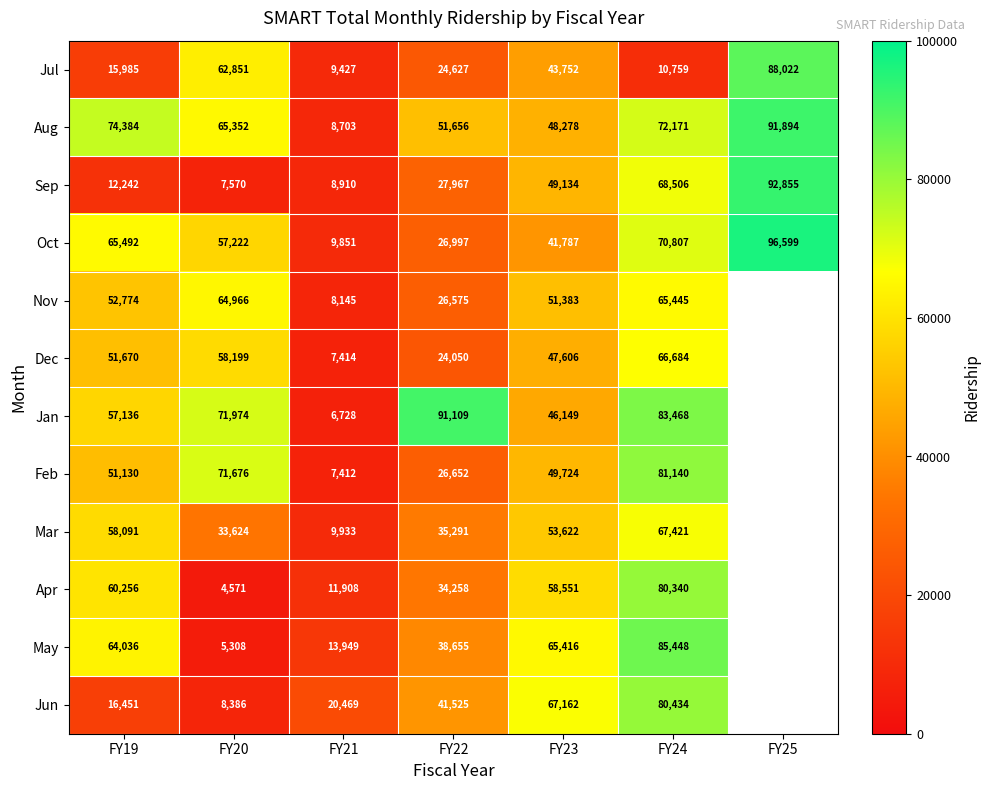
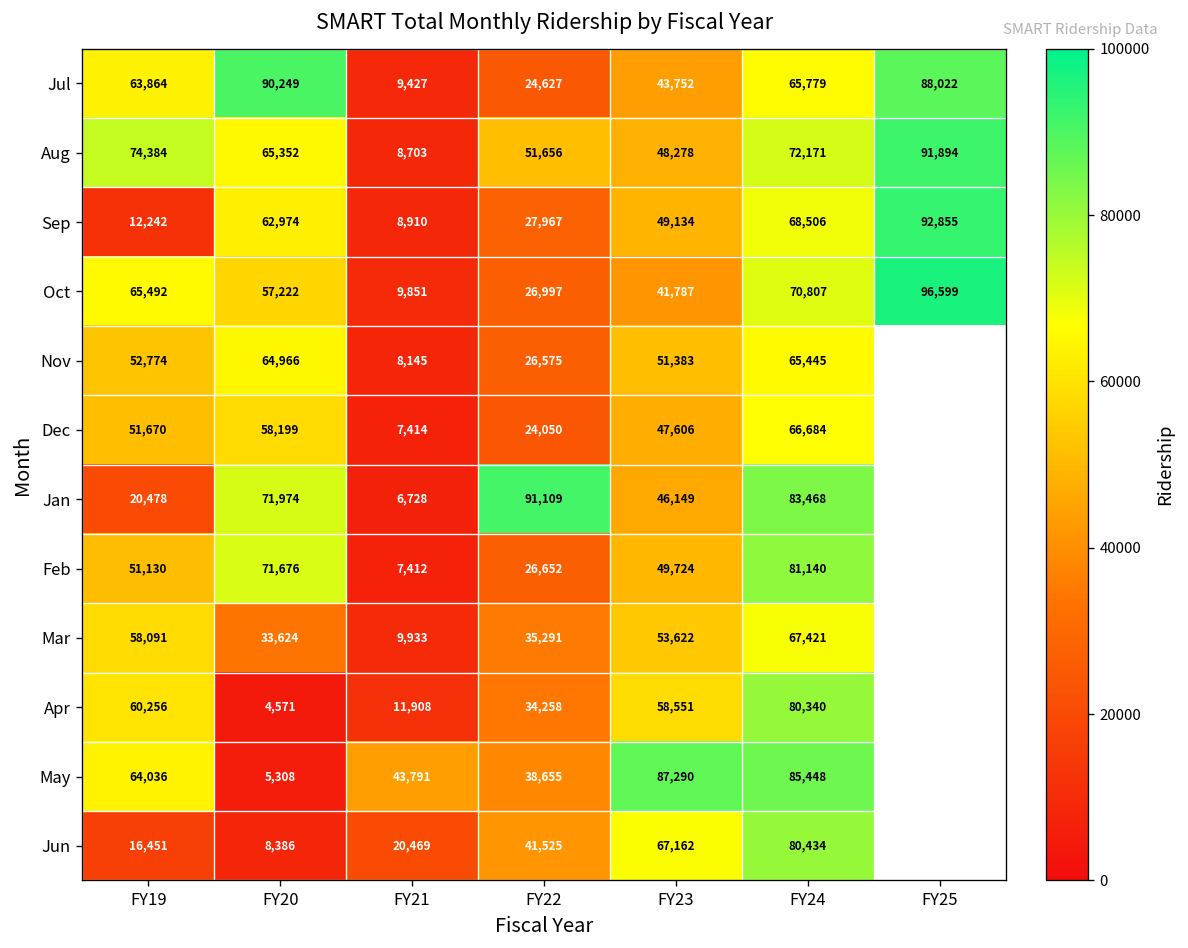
Jul, FY19: 15,985 -> 63,864
Jul, FY20: 62,851 -> 90,249
Jul, FY24: 10,759 -> 65,779
Sep, FY20: 7,570 -> 62,974
Jan, FY19: 57,136 -> 20,478
May, FY21: 13,949 -> 43,791
May, FY23: 65,416 -> 87,290
